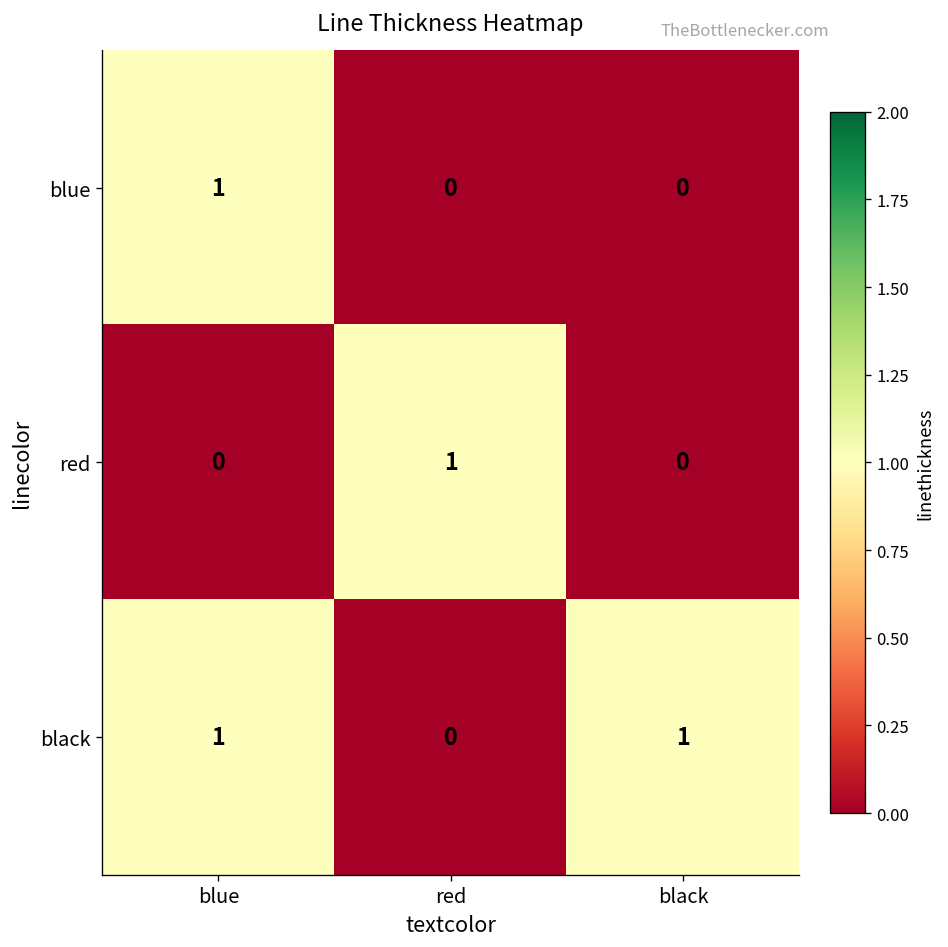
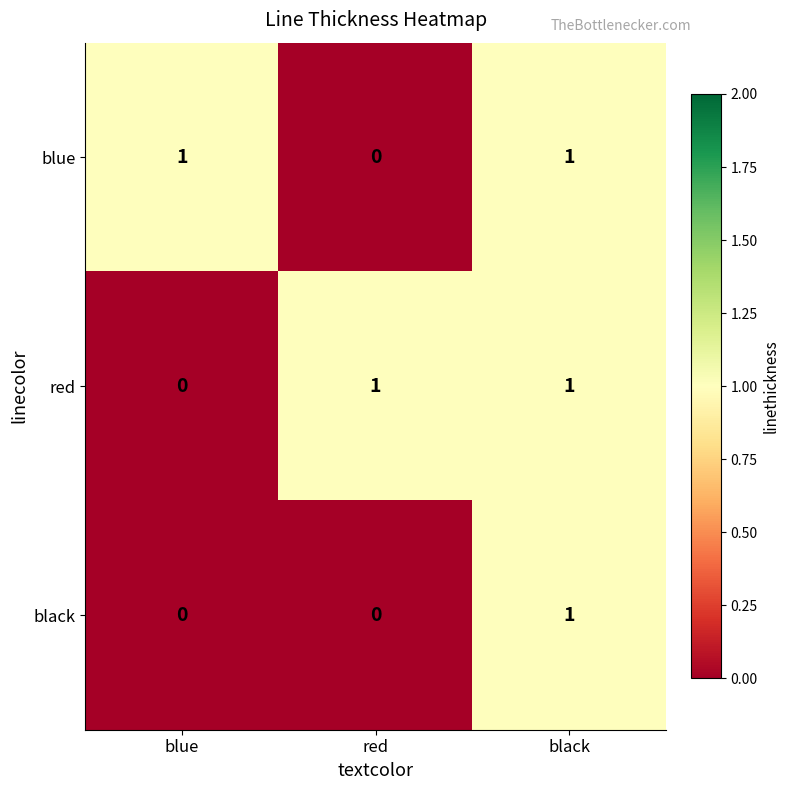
blue, black: 0 -> 1
red, black: 0 -> 1
black, blue: 1 -> 0
